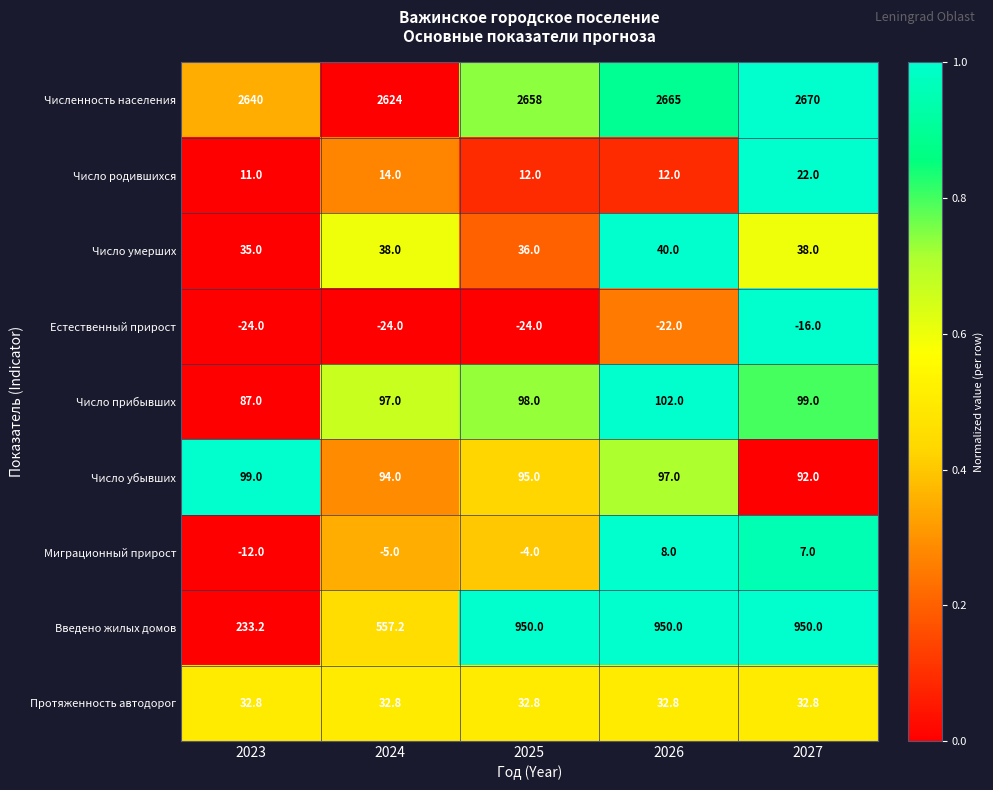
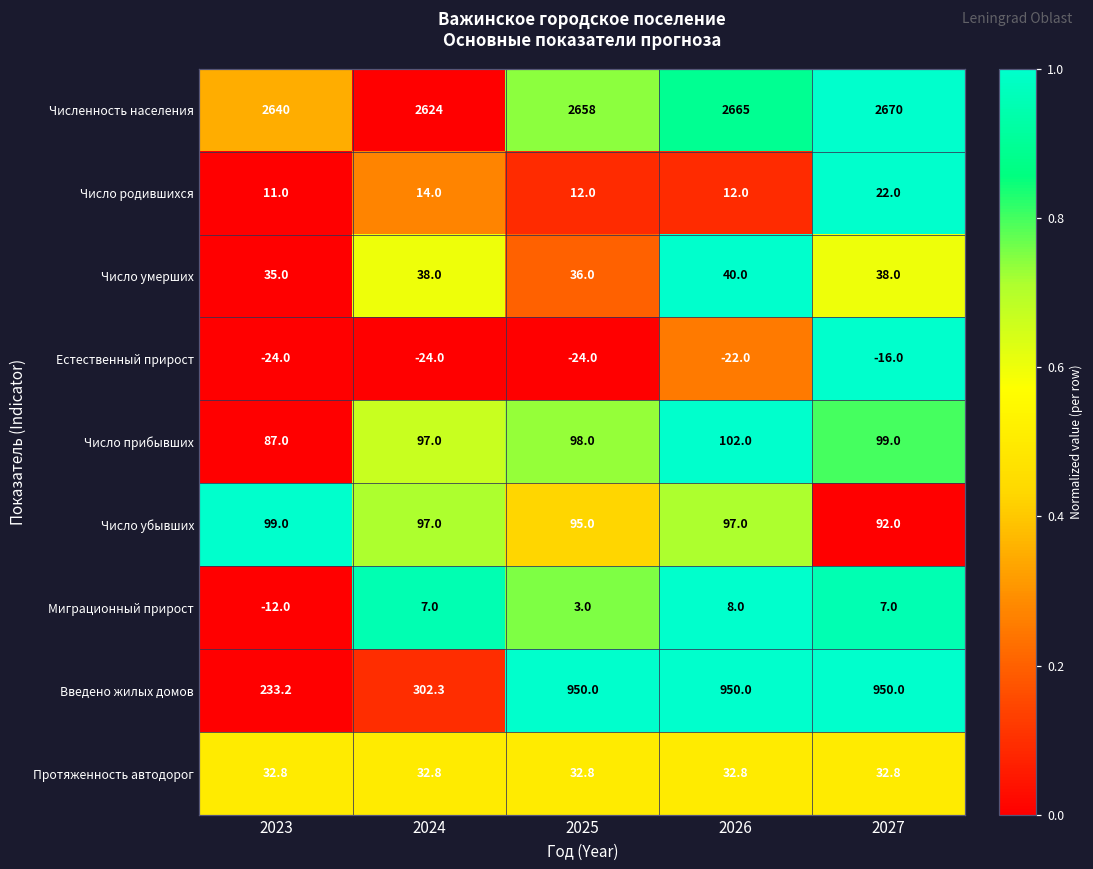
Число убывших, 2024: 94.0 -> 97.0
Миграционный прирост, 2024: -5.0 -> 7.0
Миграционный прирост, 2025: -4.0 -> 3.0
Введено жилых домов, 2024: 557.2 -> 302.3
